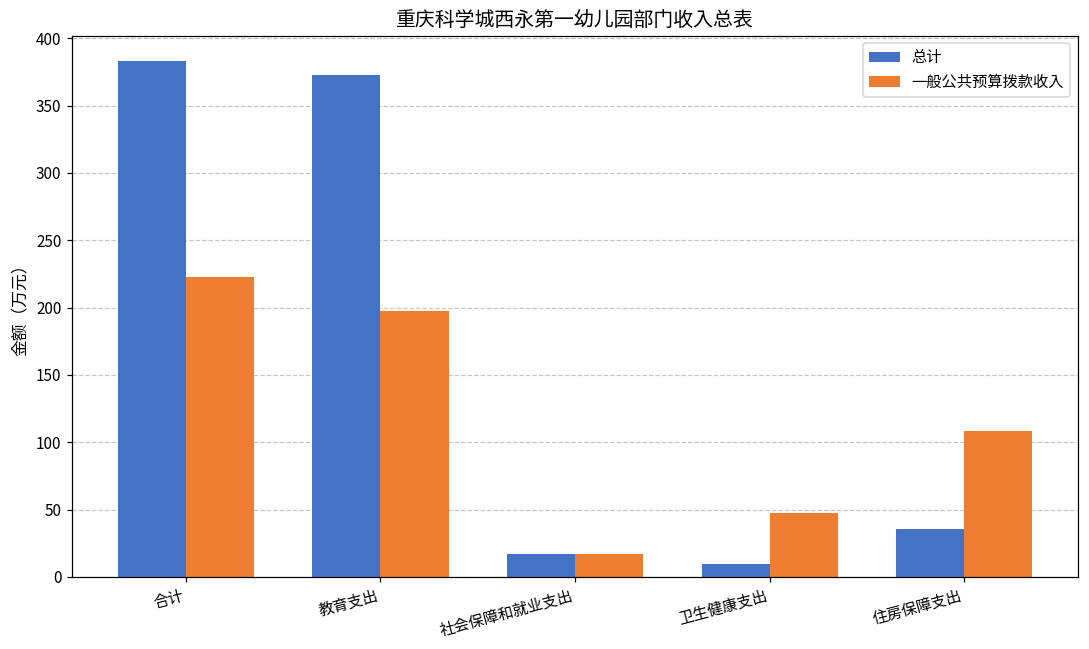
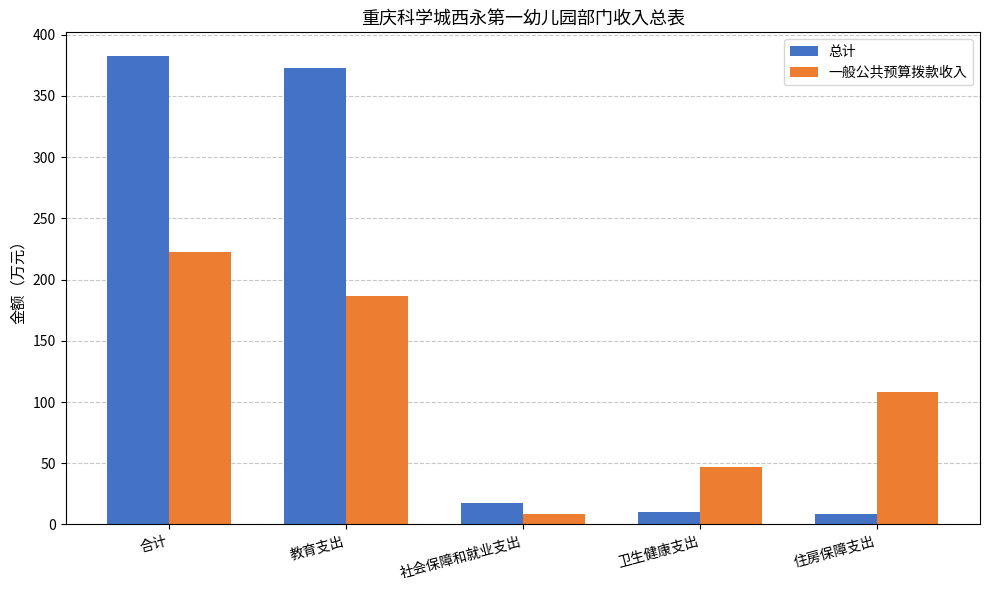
一般公共预算拨款收入, 教育支出: 198 -> 187
一般公共预算拨款收入, 社会保障和就业支出: 17 -> 9
总计, 住房保障支出: 35 -> 9
